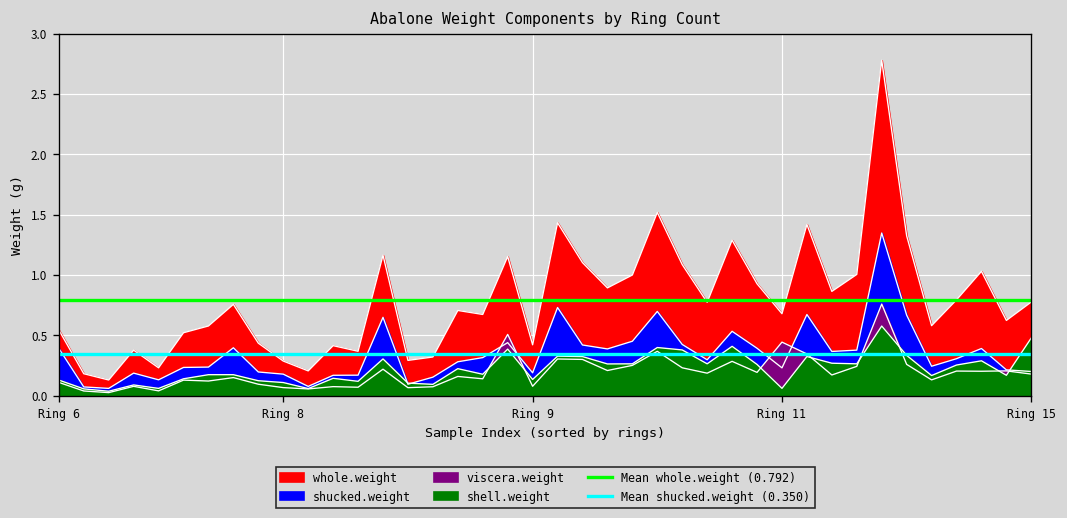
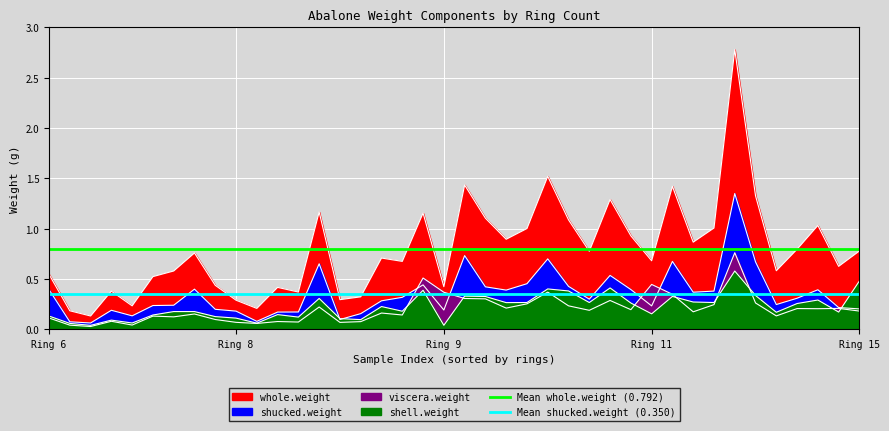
viscera.weight, Ring 9: 0.08 -> 0.37
shell.weight, Ring 9: 0.14 -> 0.04
shell.weight, Ring 11: 0.06 -> 0.15
